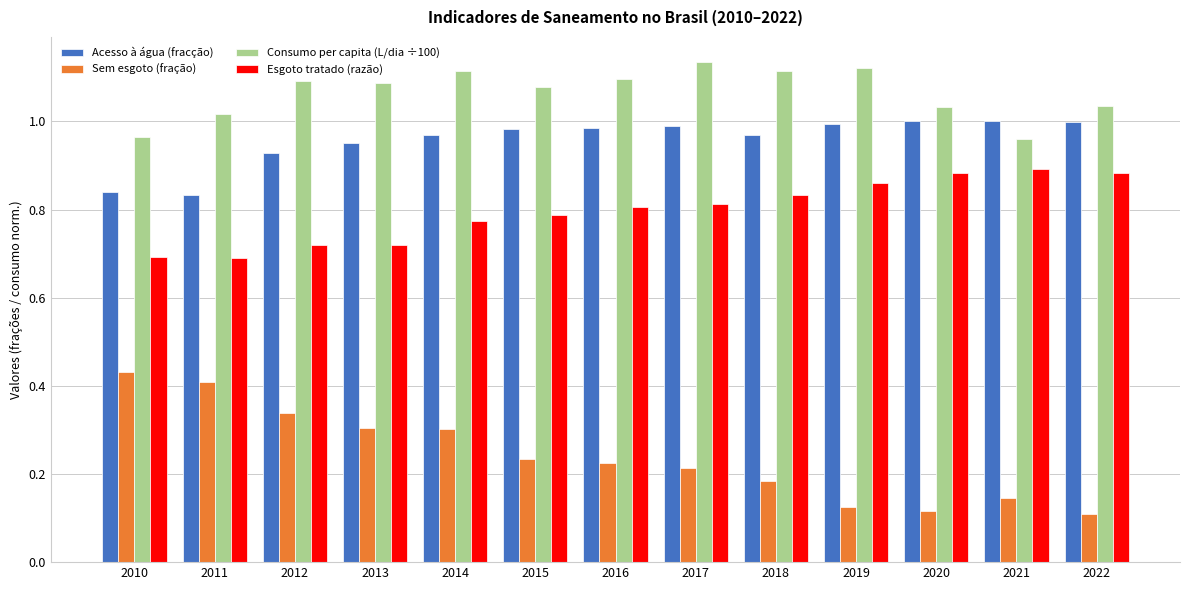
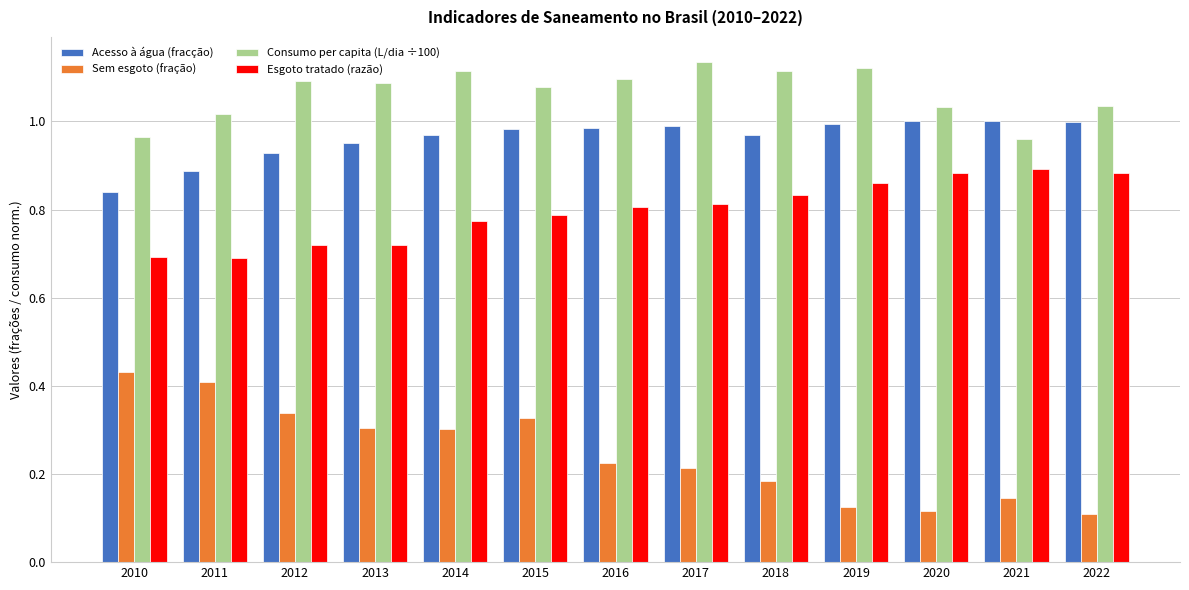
Acesso à água (fracção), 2011: 0.83 -> 0.89
Sem esgoto (fração), 2015: 0.24 -> 0.33
